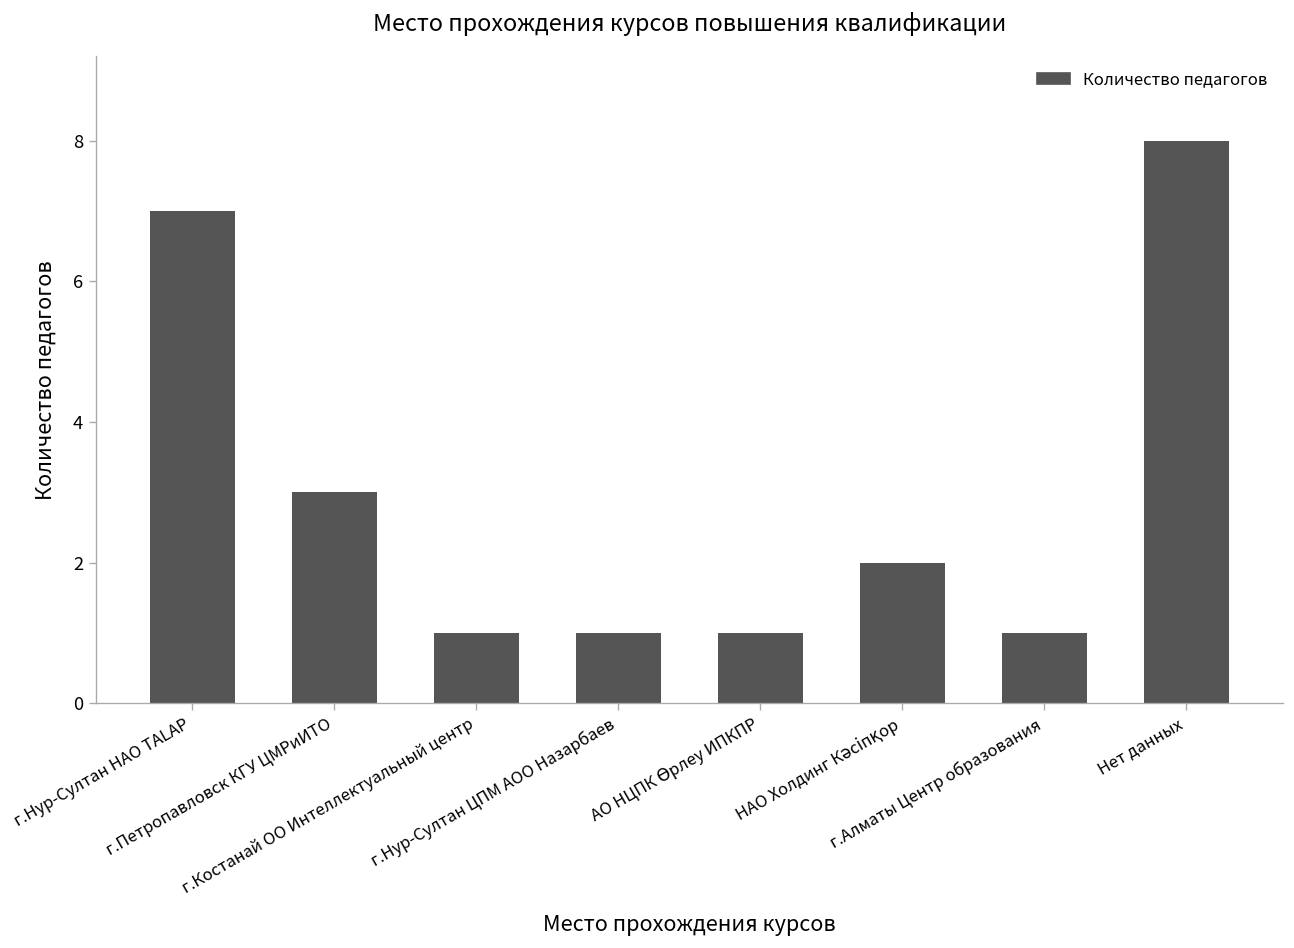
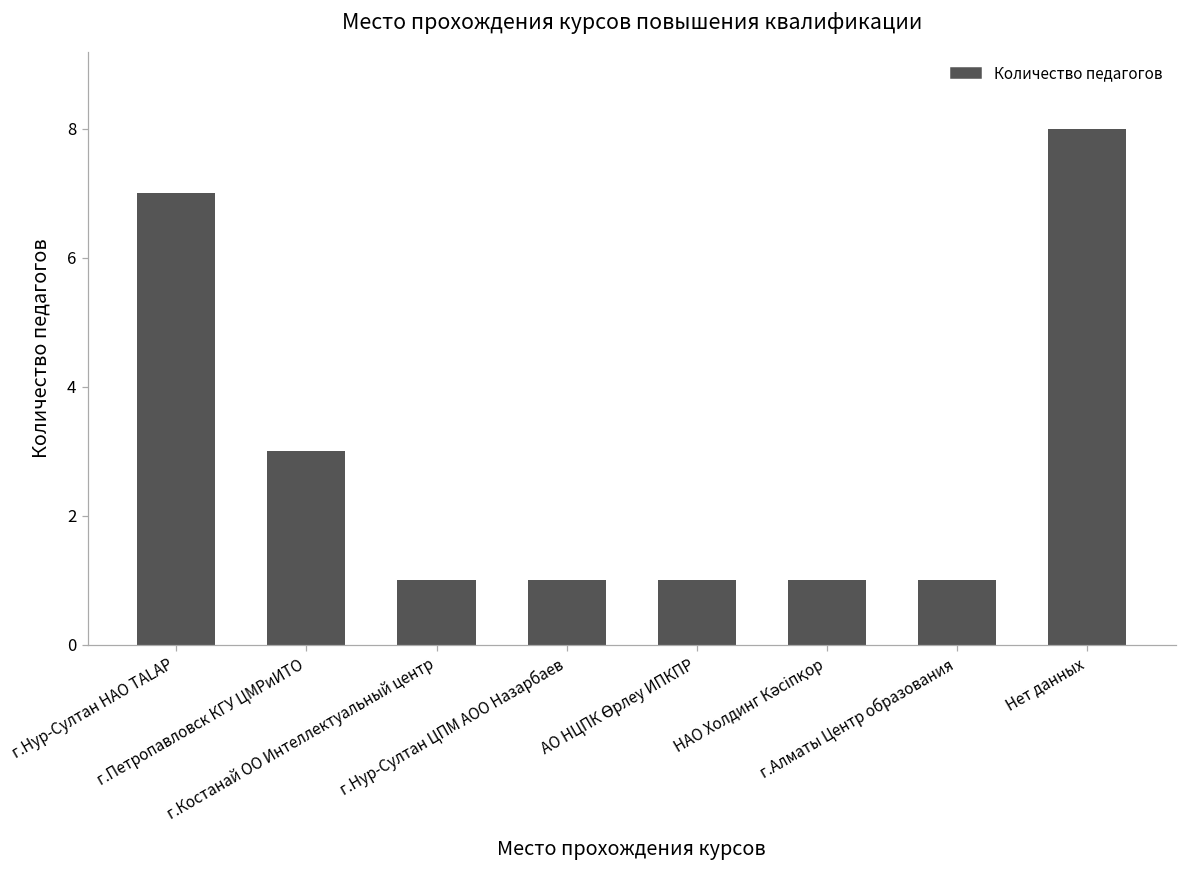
НАО Холдинг Кәсіпқор: 2 -> 1
